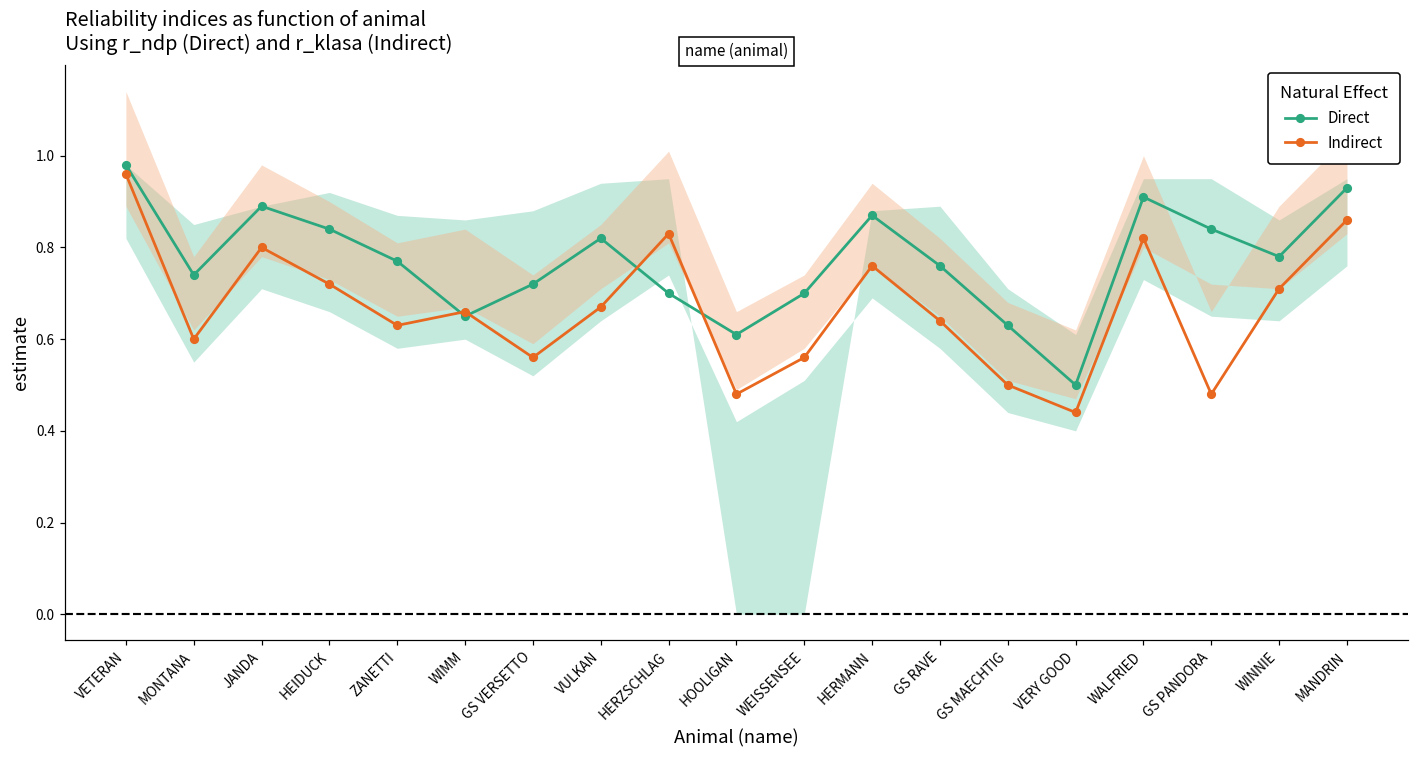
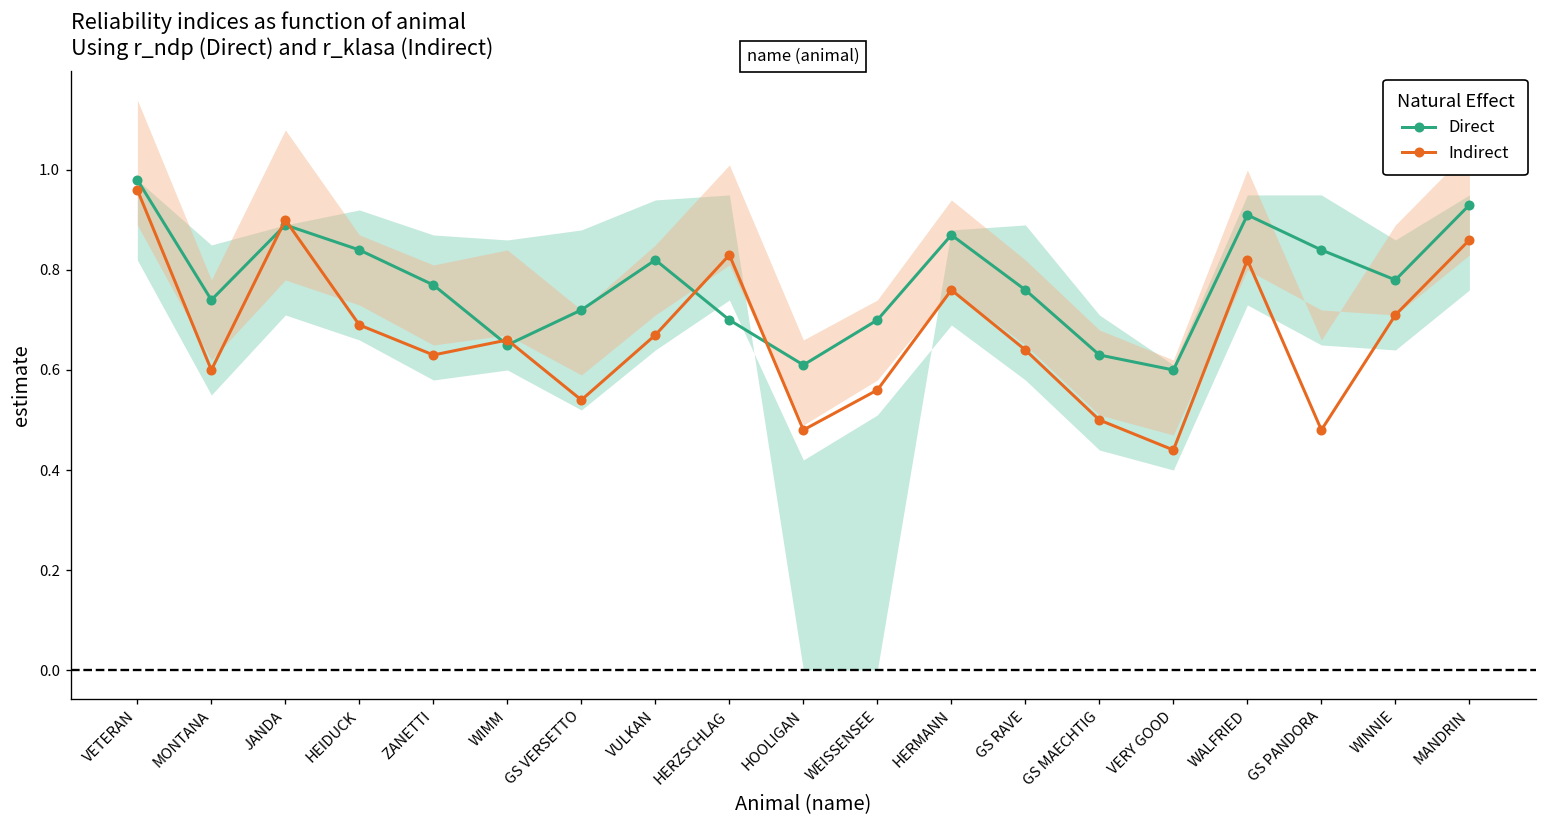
Indirect, JANDA: 0.8 -> 0.9
Indirect, HEIDUCK: 0.72 -> 0.69
Indirect, GS VERSETTO: 0.56 -> 0.54
Direct, VERY GOOD: 0.5 -> 0.6
